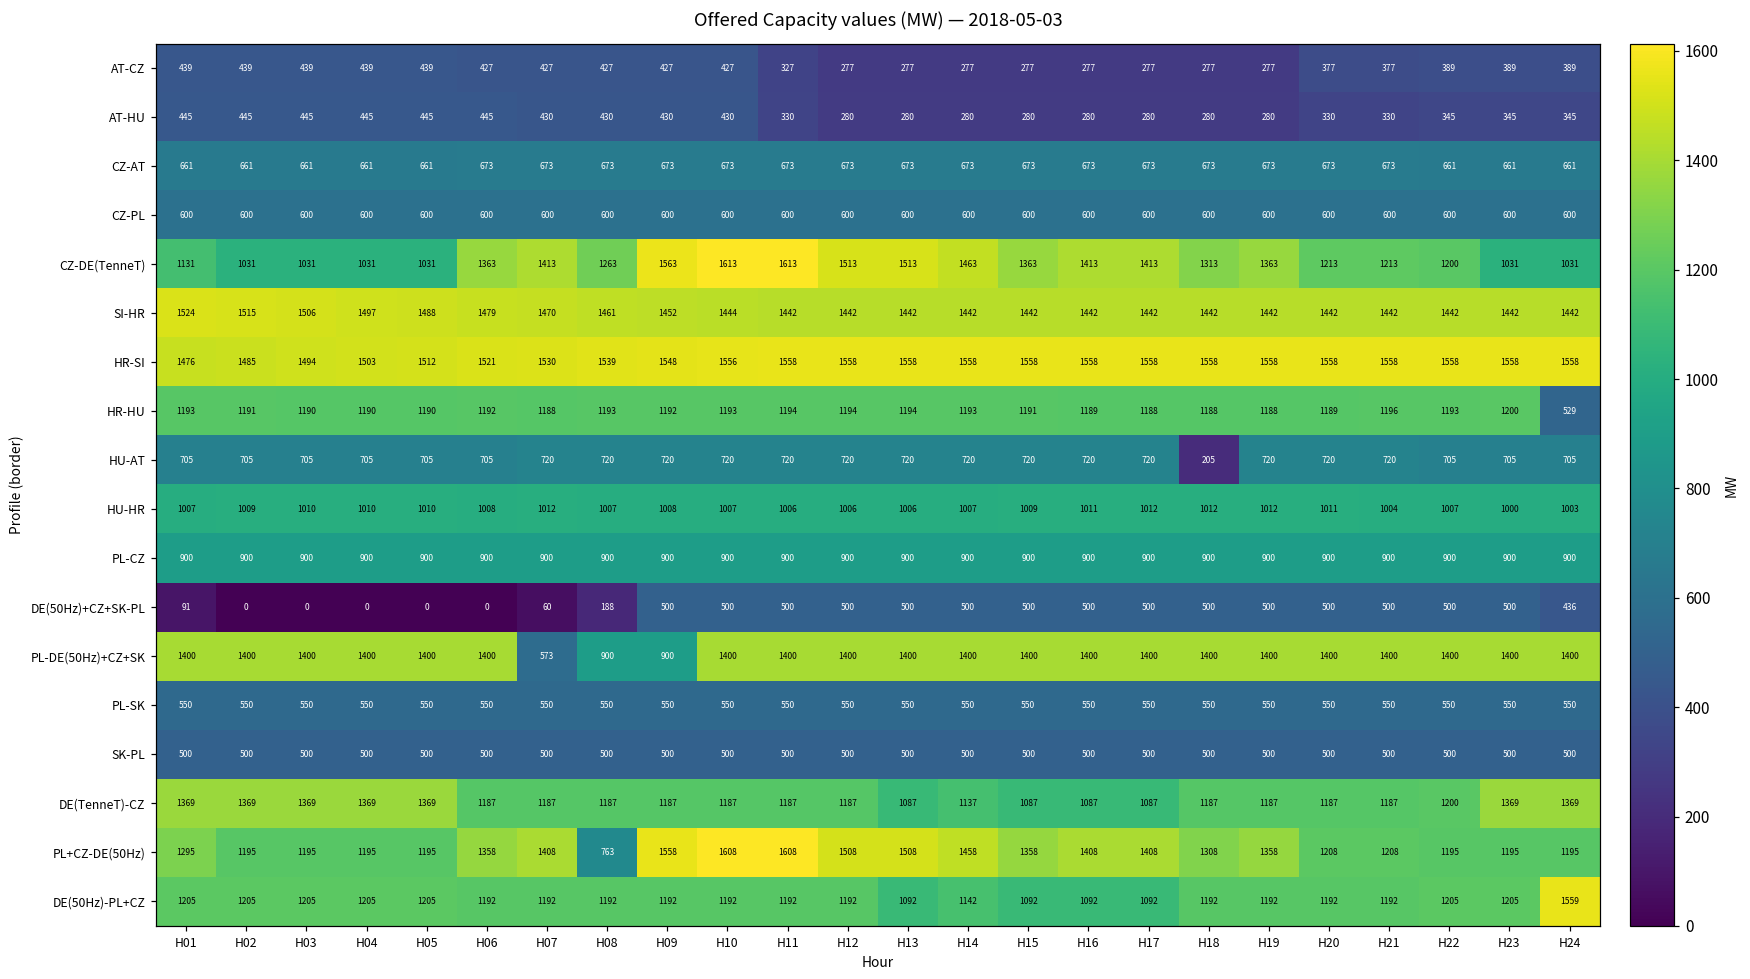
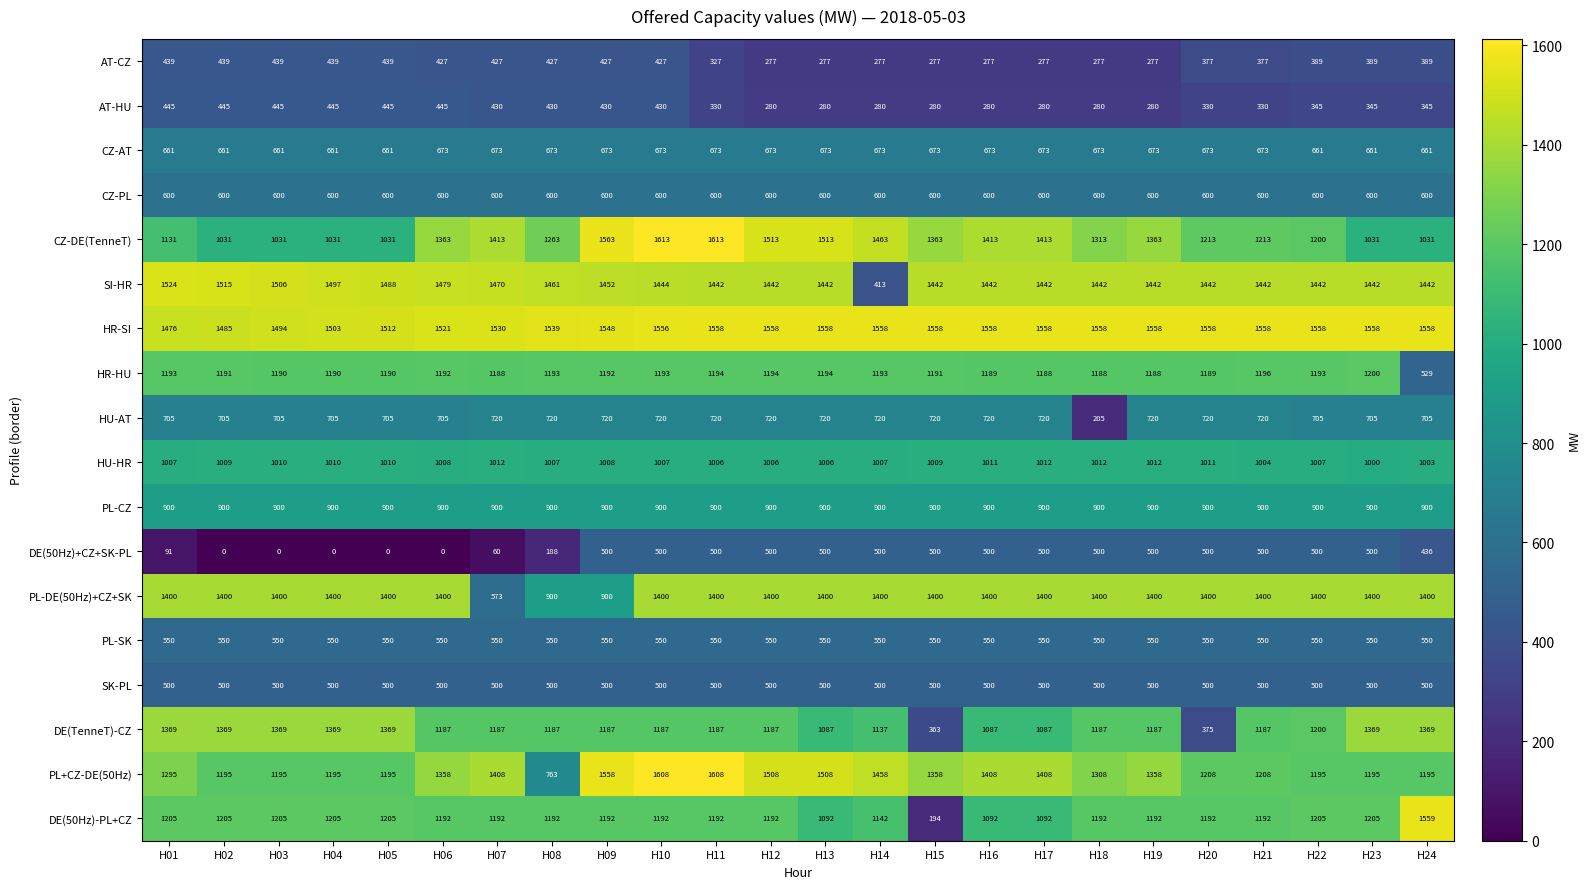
SI-HR, H14: 1442 -> 413
DE(TenneT)-CZ, H15: 1087 -> 363
DE(TenneT)-CZ, H20: 1187 -> 375
DE(50Hz)-PL+CZ, H15: 1092 -> 194
